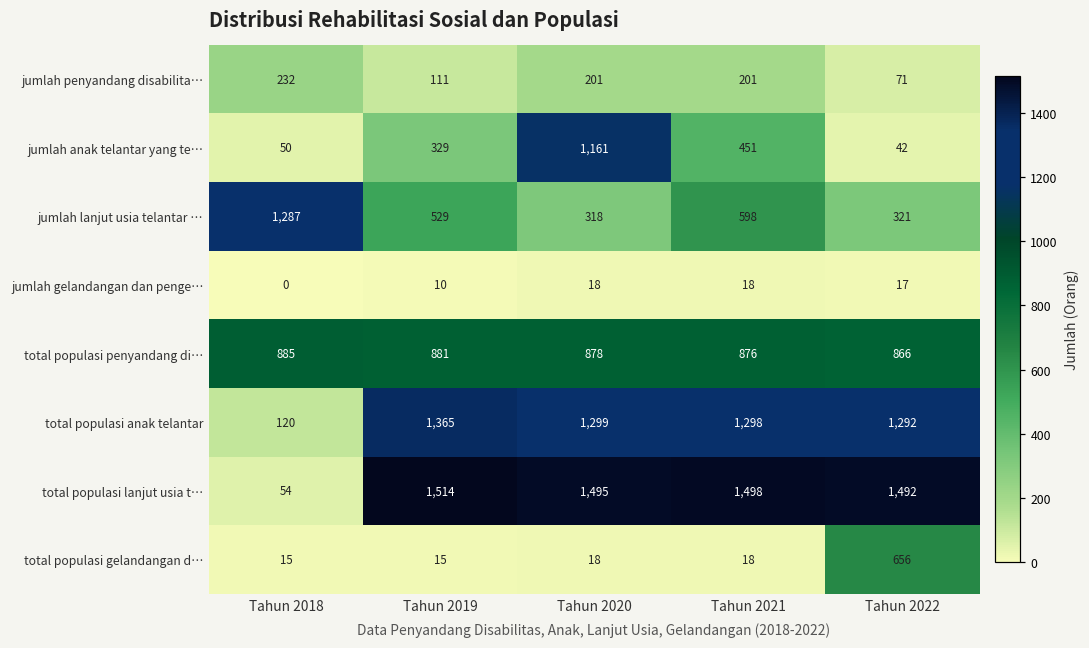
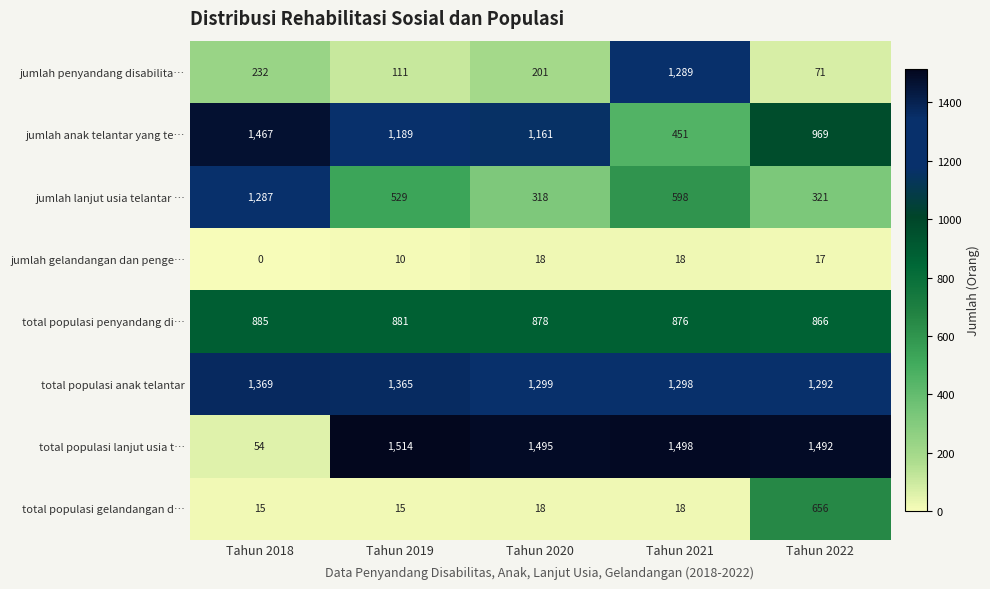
jumlah penyandang disabilita…, Tahun 2021: 201 -> 1,289
jumlah anak telantar yang te…, Tahun 2018: 50 -> 1,467
jumlah anak telantar yang te…, Tahun 2019: 329 -> 1,189
jumlah anak telantar yang te…, Tahun 2022: 42 -> 969
total populasi anak telantar, Tahun 2018: 120 -> 1,369
